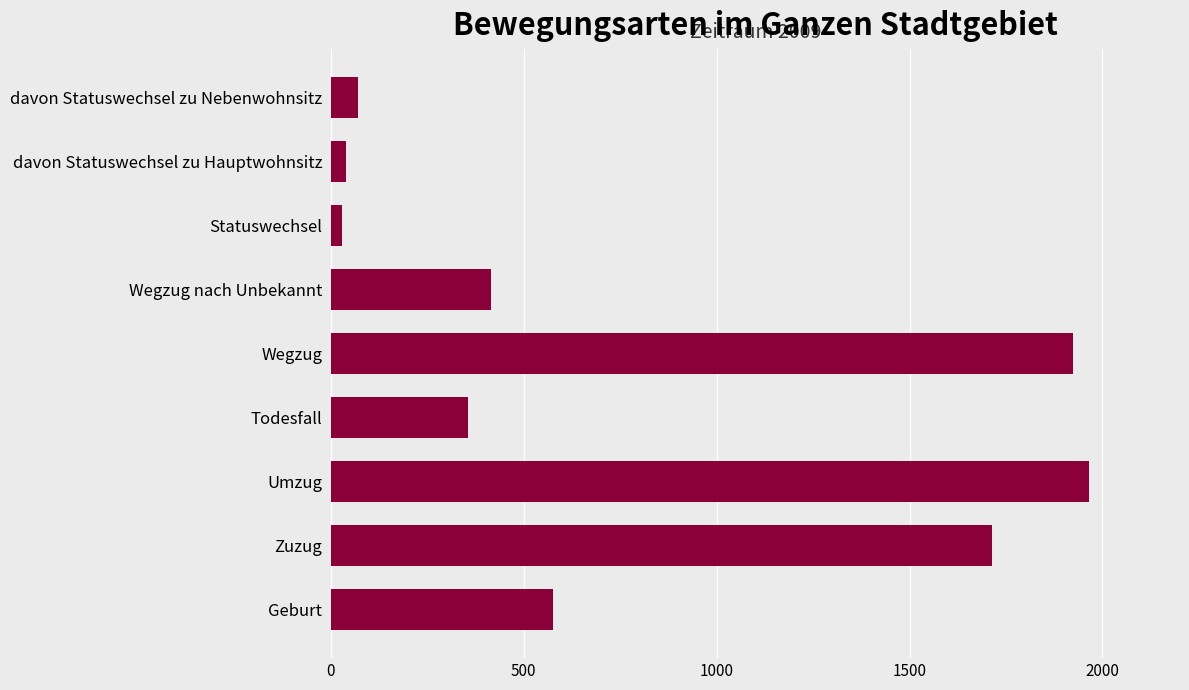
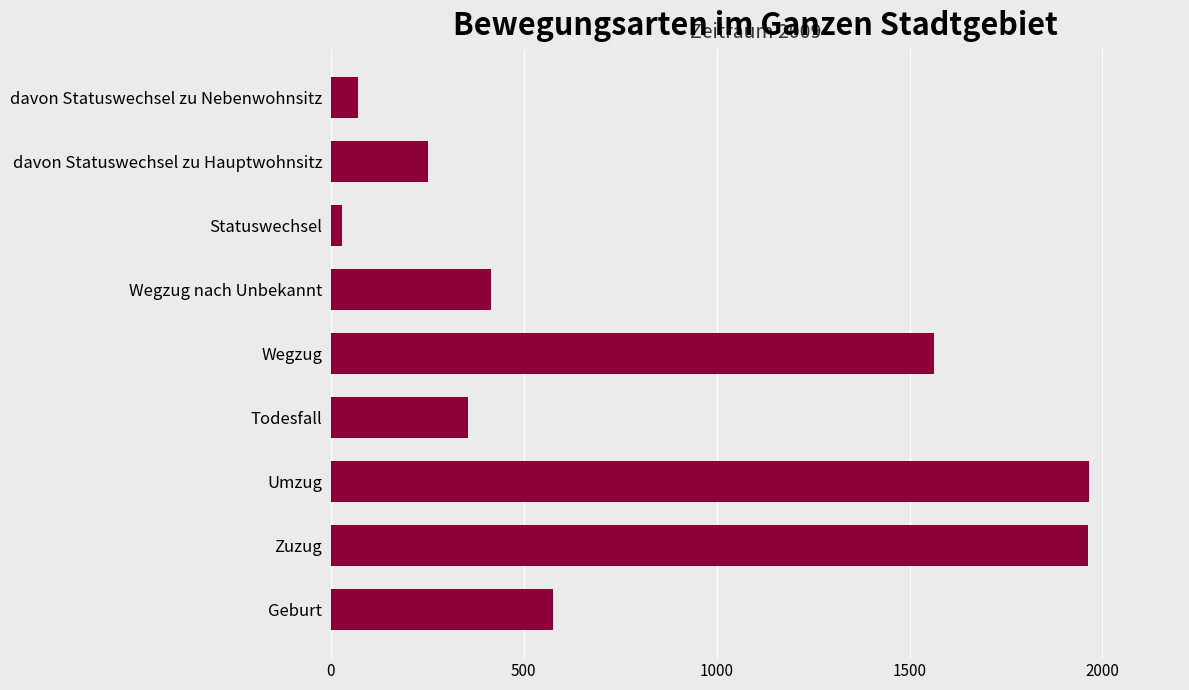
davon Statuswechsel zu Hauptwohnsitz: 40 -> 250
Wegzug: 1920 -> 1560
Zuzug: 1710 -> 1960
